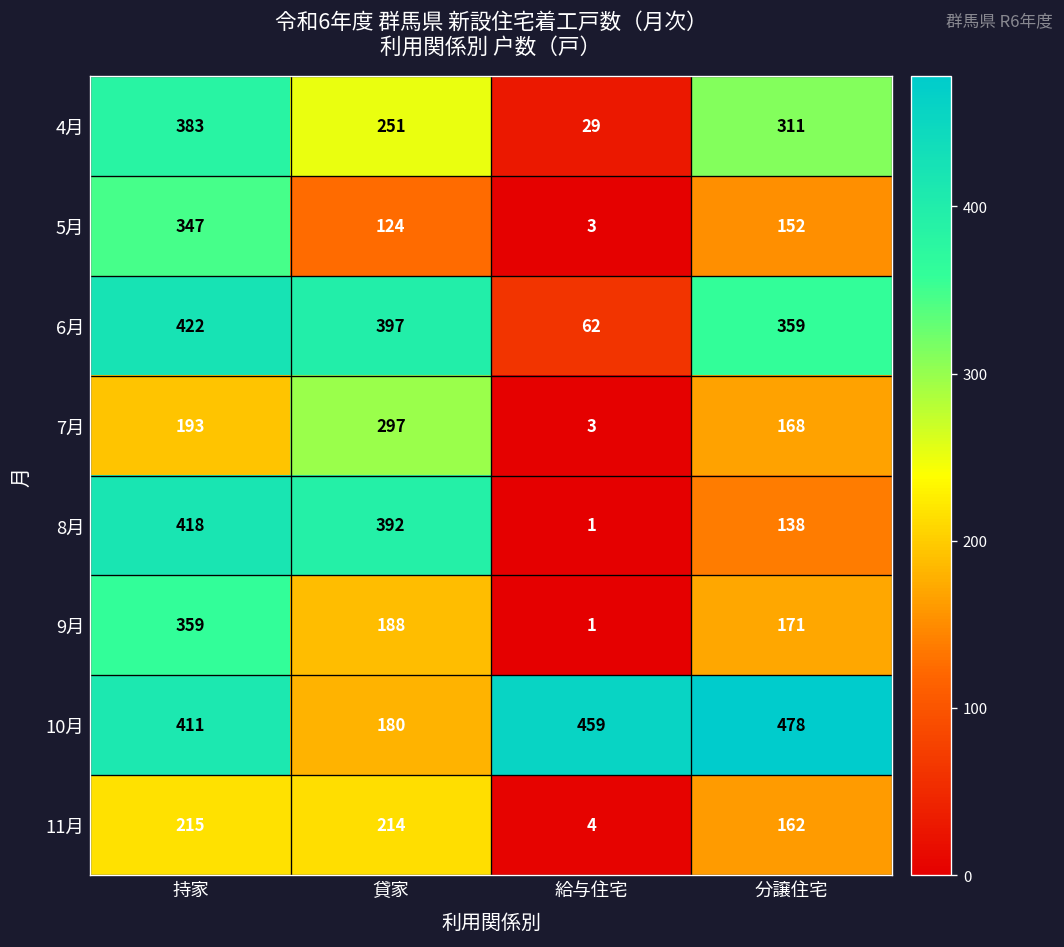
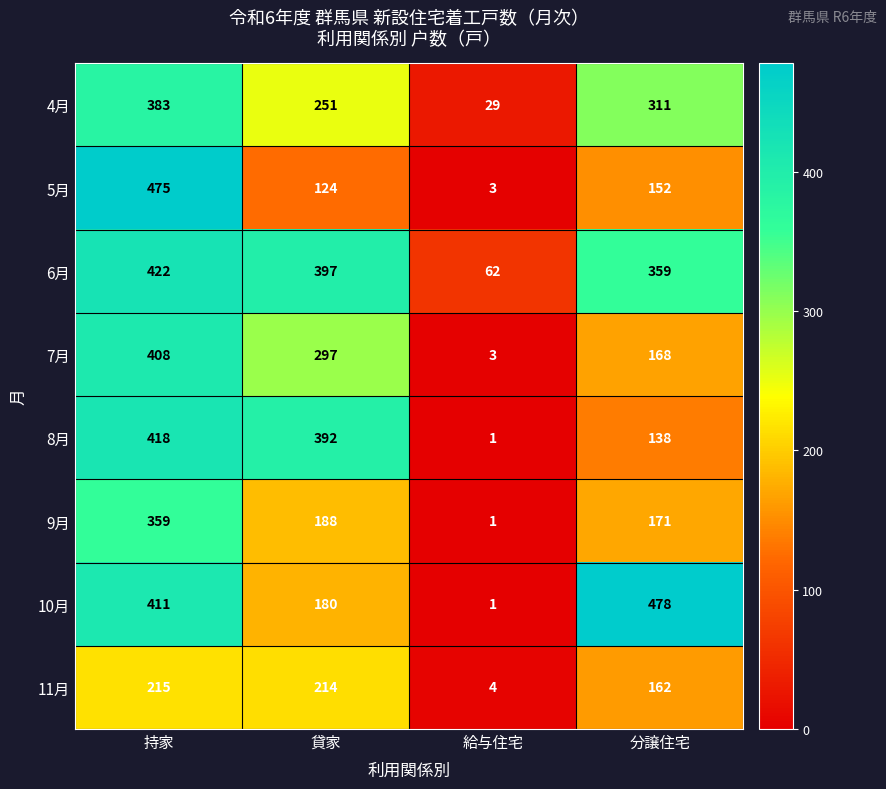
5月, 持家: 347 -> 475
7月, 持家: 193 -> 408
10月, 給与住宅: 459 -> 1
